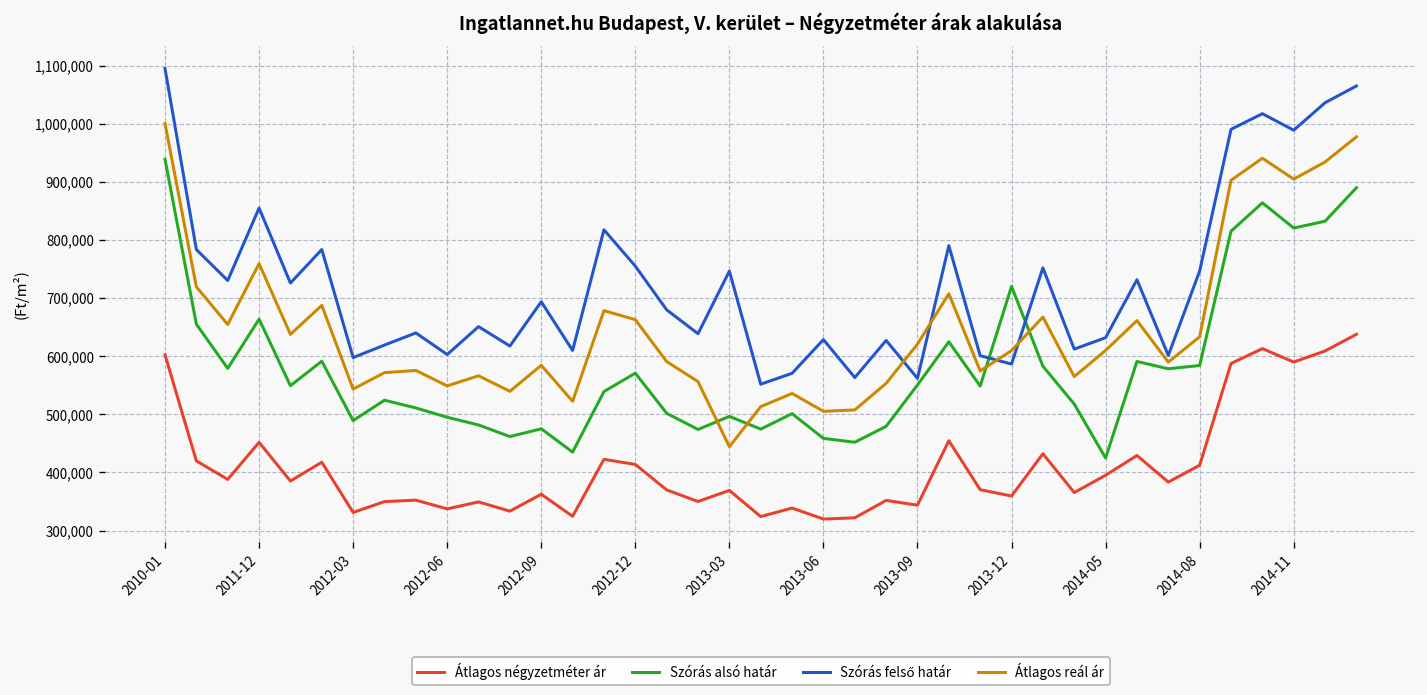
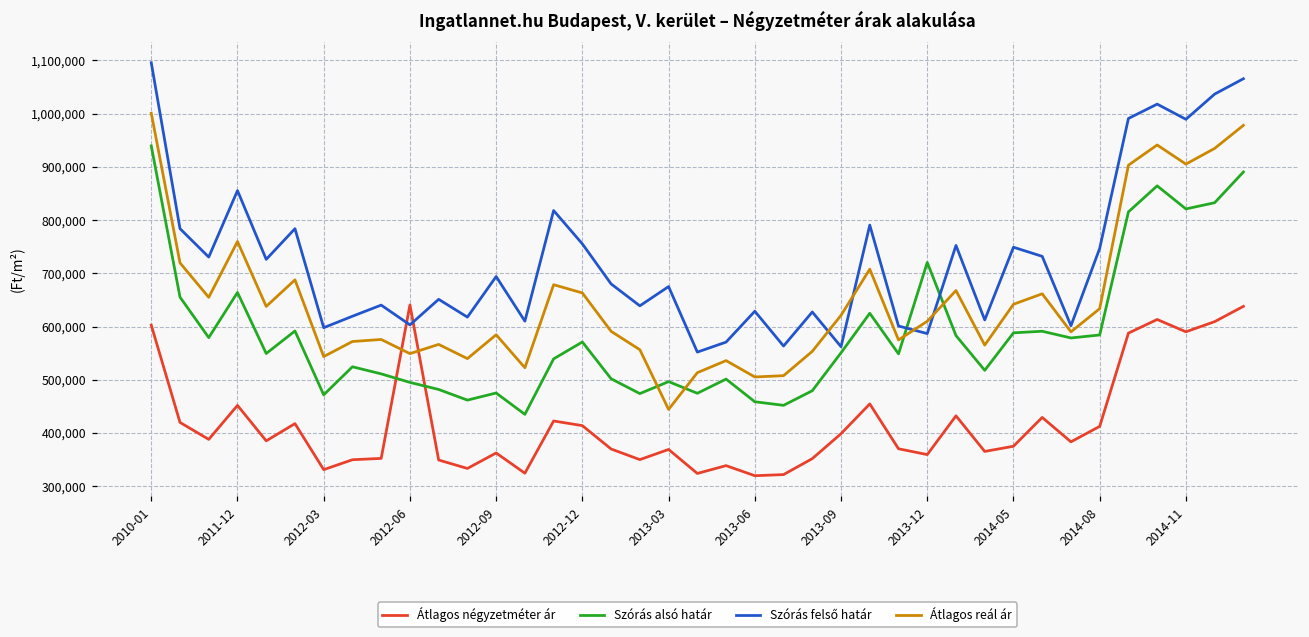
Szórás alsó határ, 2012-03: 490,000 -> 470,000
Átlagos négyzetméter ár, 2012-06: 340,000 -> 640,000
Szórás felső határ, 2013-03: 750,000 -> 680,000
Átlagos négyzetméter ár, 2013-09: 340,000 -> 400,000
Átlagos négyzetméter ár, 2014-05: 400,000 -> 380,000
Szórás alsó határ, 2014-05: 420,000 -> 590,000
Szórás felső határ, 2014-05: 630,000 -> 750,000
Átlagos reál ár, 2014-05: 610,000 -> 640,000
